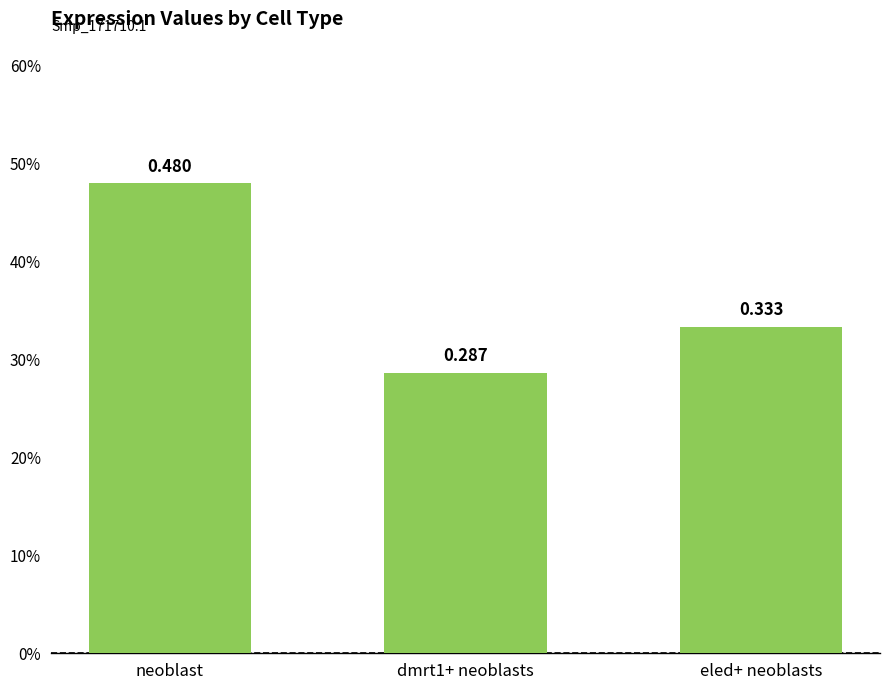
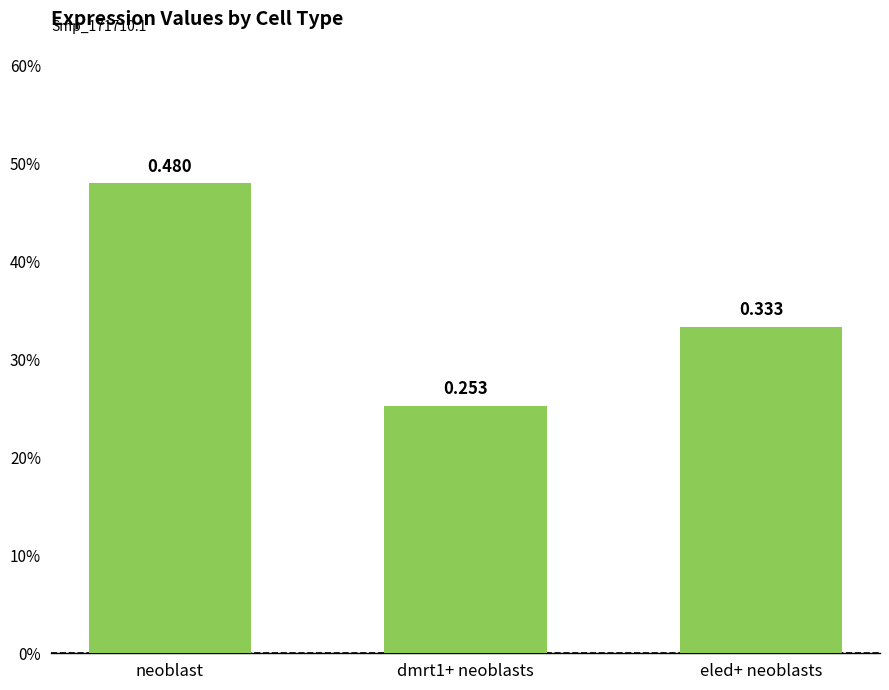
dmrt1+ neoblasts: 0.287 -> 0.253
